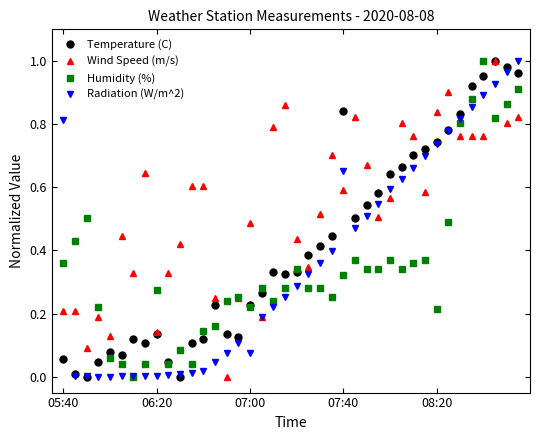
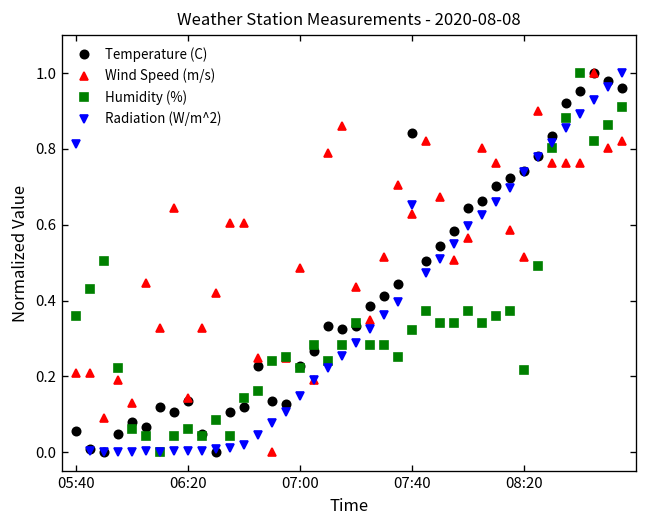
Humidity (%), 06:20: 0.28 -> 0.06
Radiation (W/m^2), 07:00: 0.08 -> 0.15
Wind Speed (m/s), 07:40: 0.59 -> 0.63
Wind Speed (m/s), 08:20: 0.84 -> 0.51
